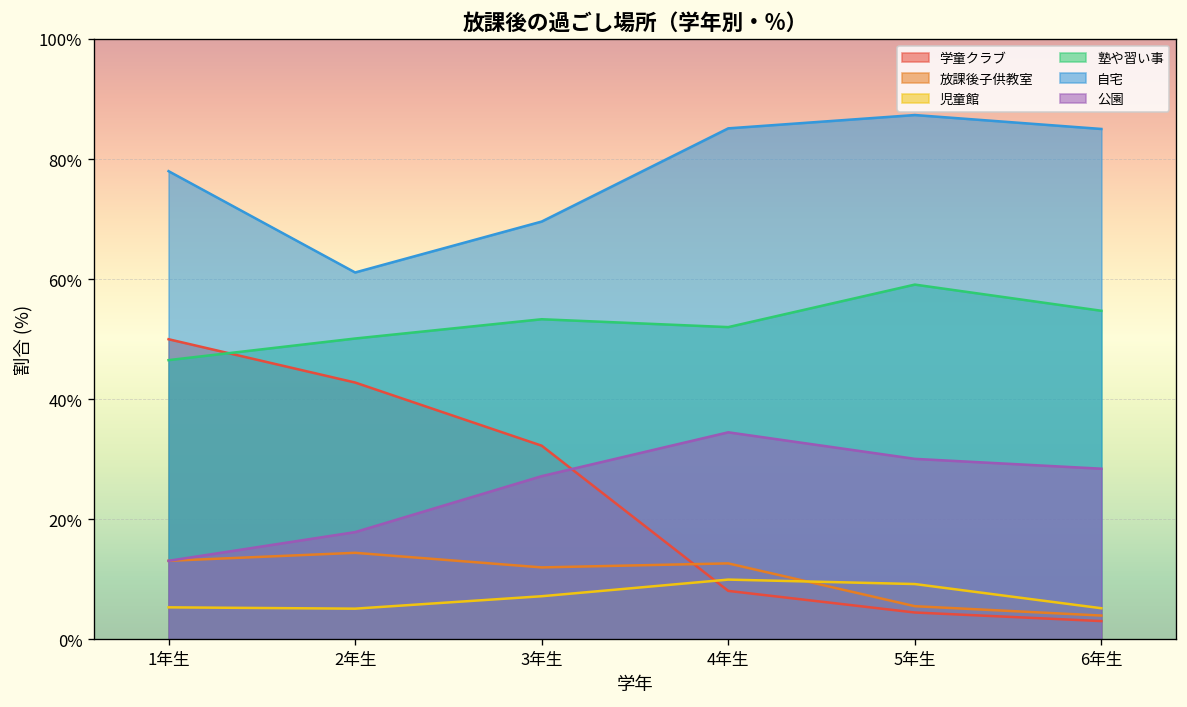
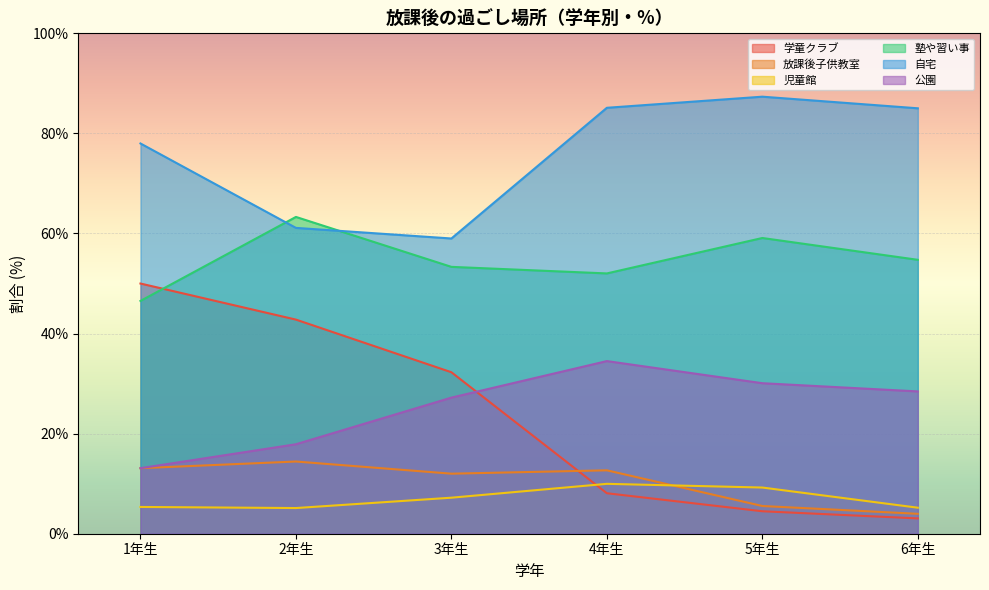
塾や習い事, 2年生: 50% -> 63%
自宅, 3年生: 70% -> 59%
